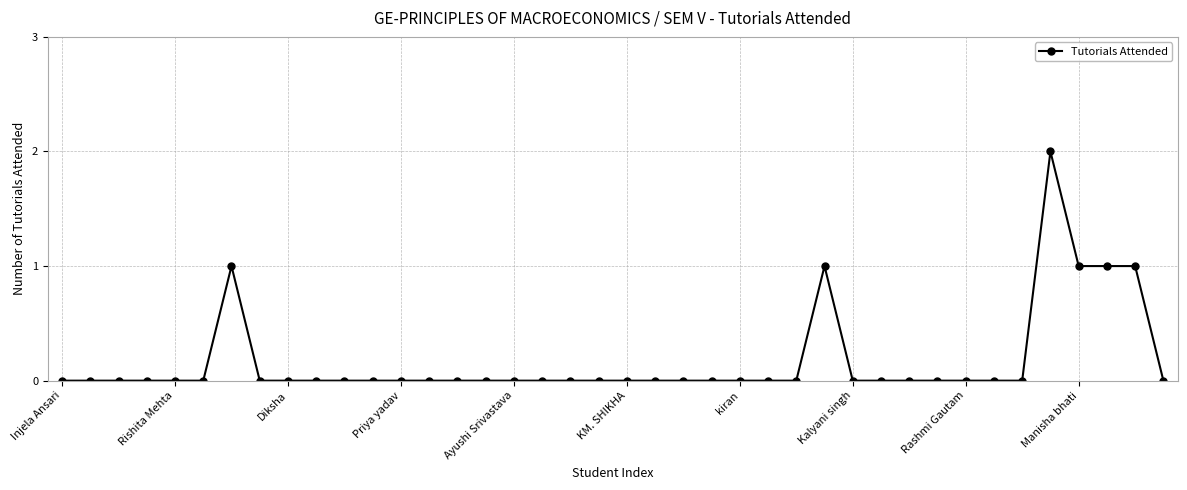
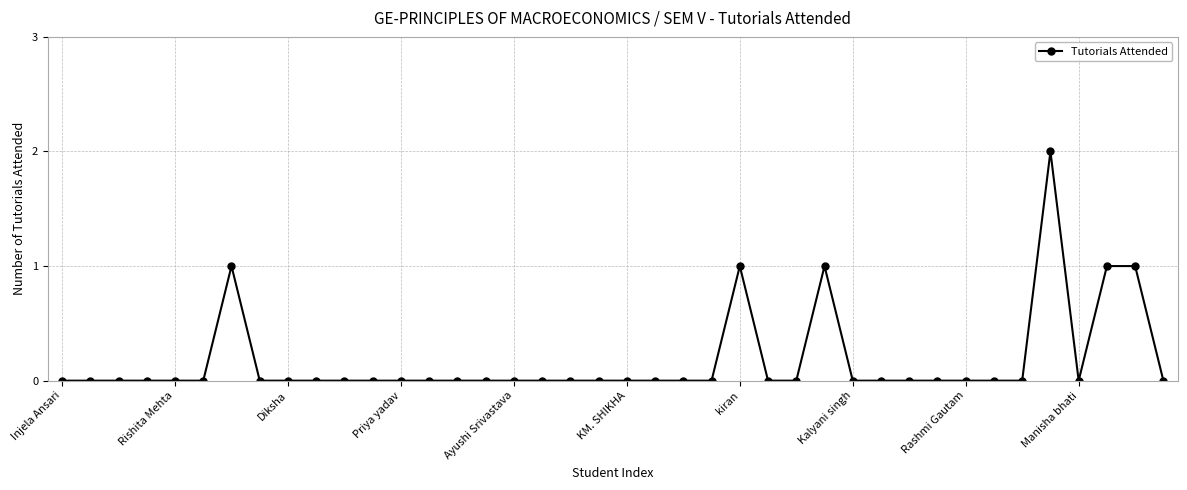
kiran: 0 -> 1
Manisha bhati: 1 -> 0
